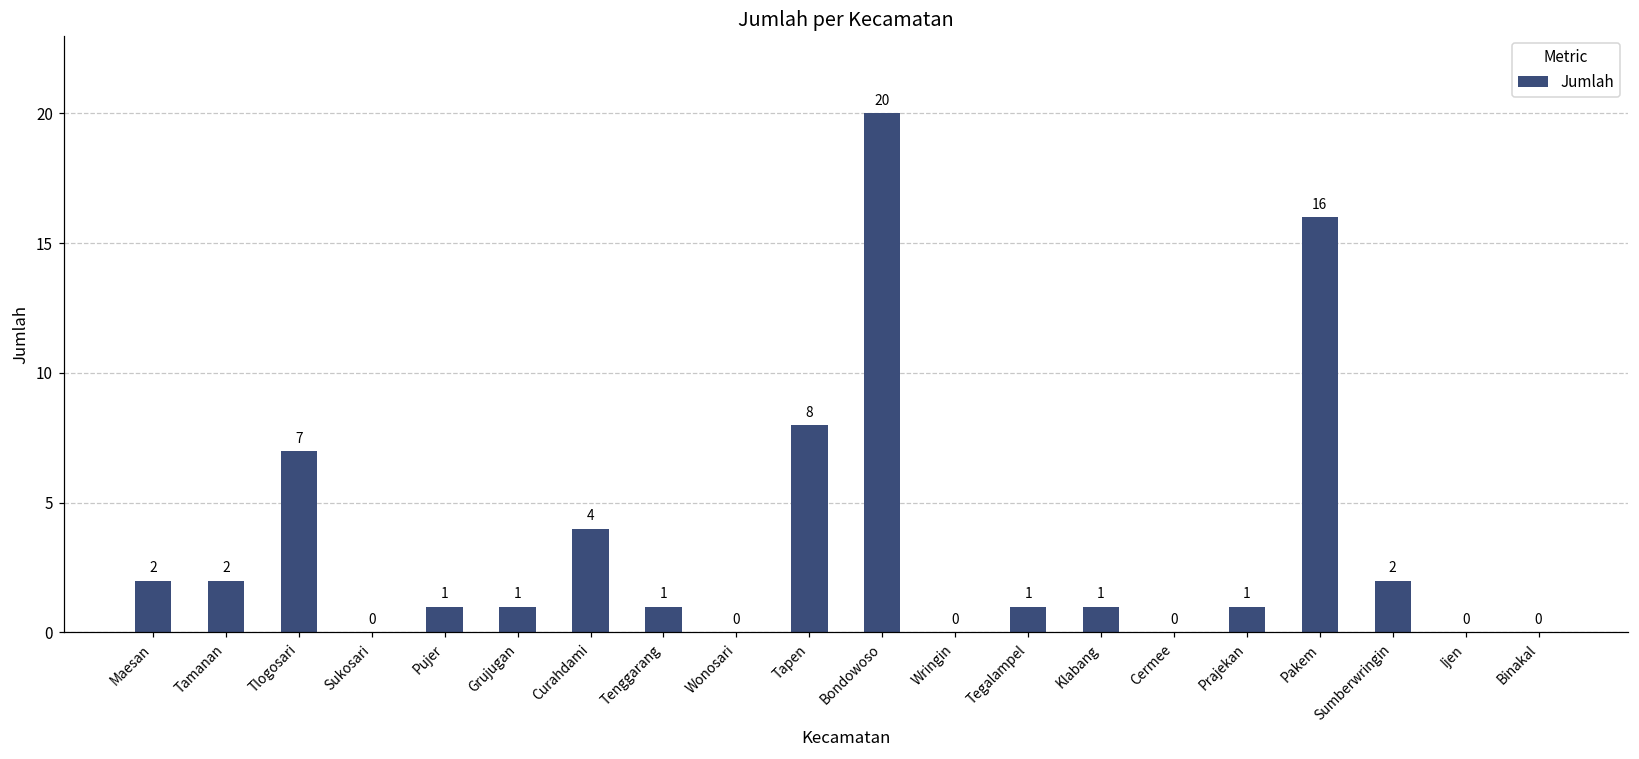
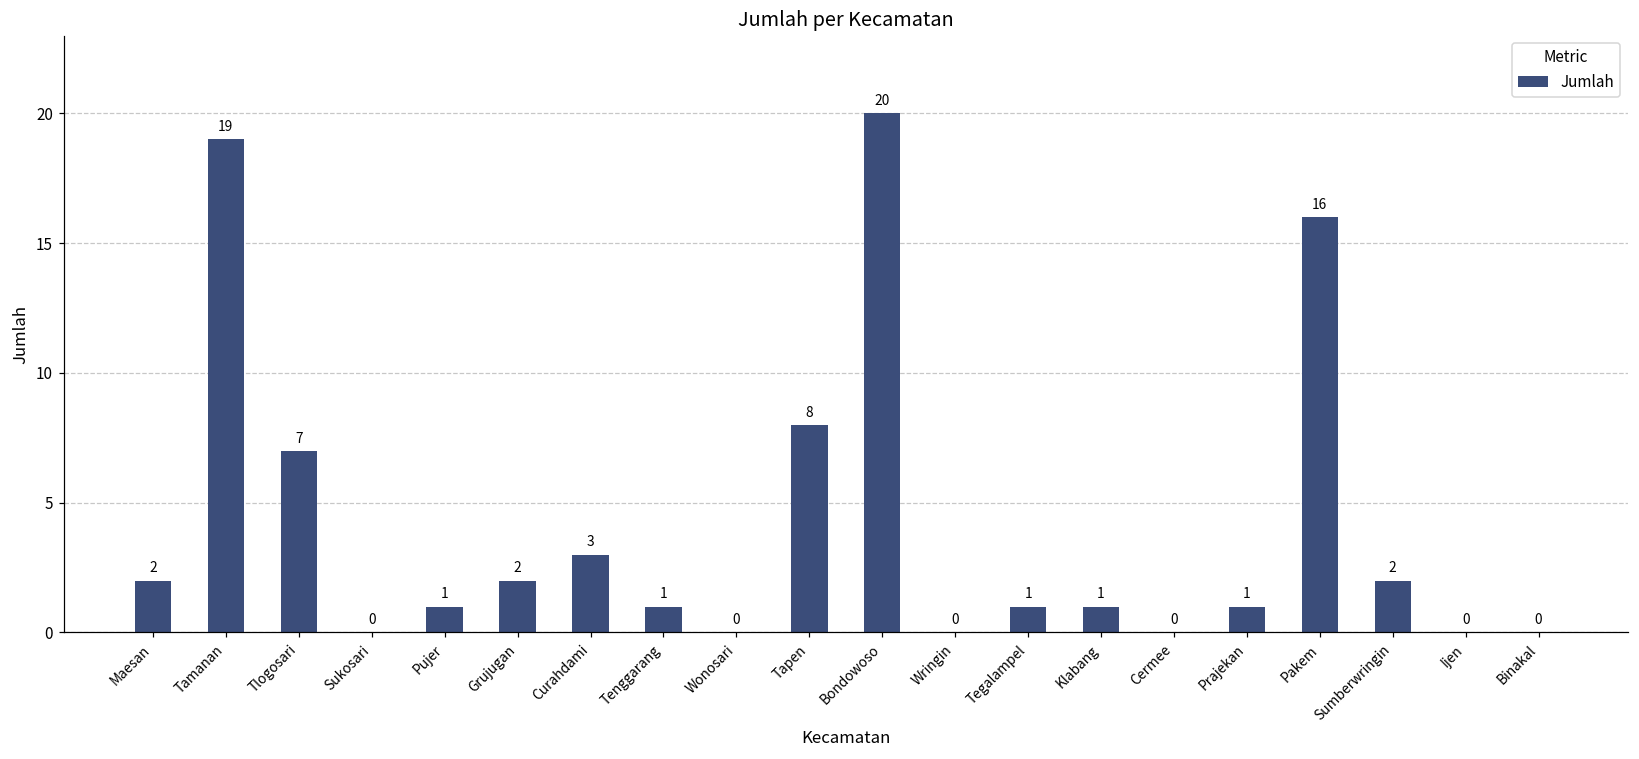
Tamanan: 2 -> 19
Grujugan: 1 -> 2
Curahdami: 4 -> 3
